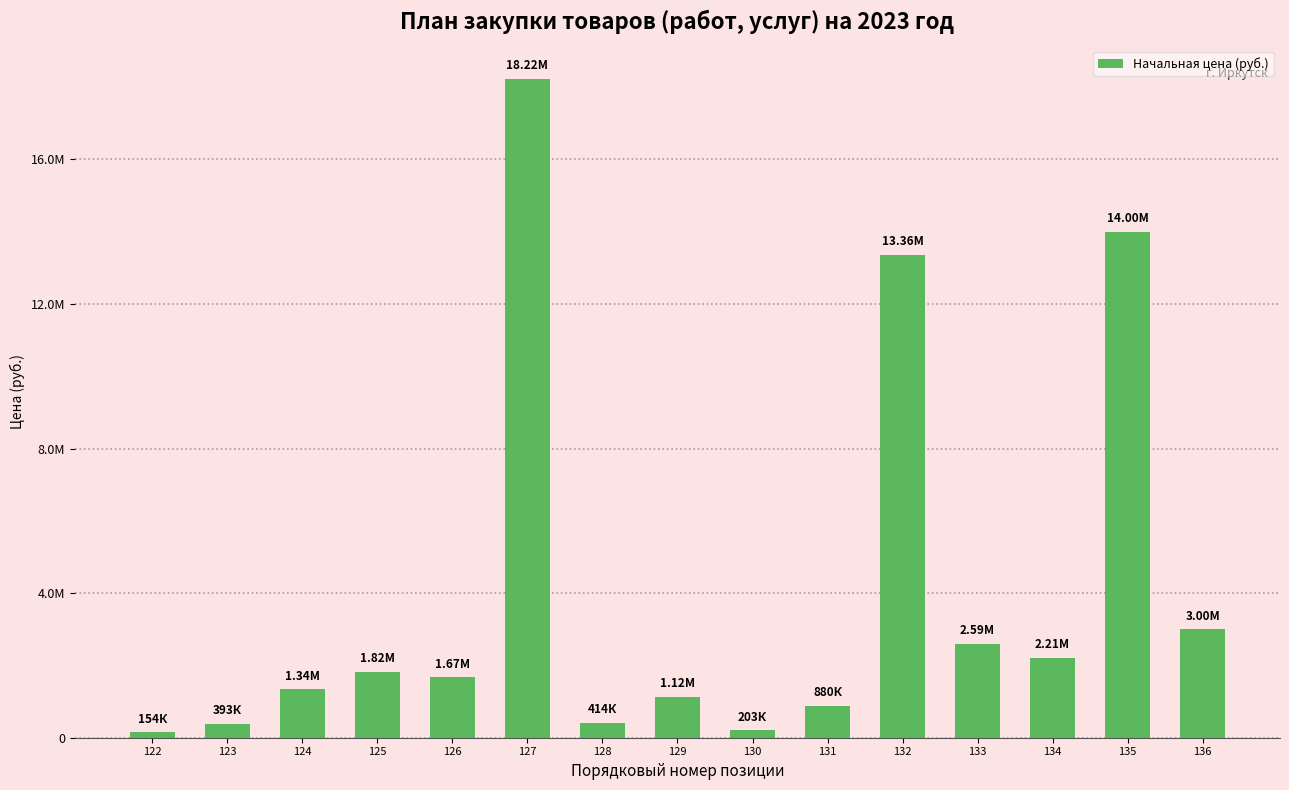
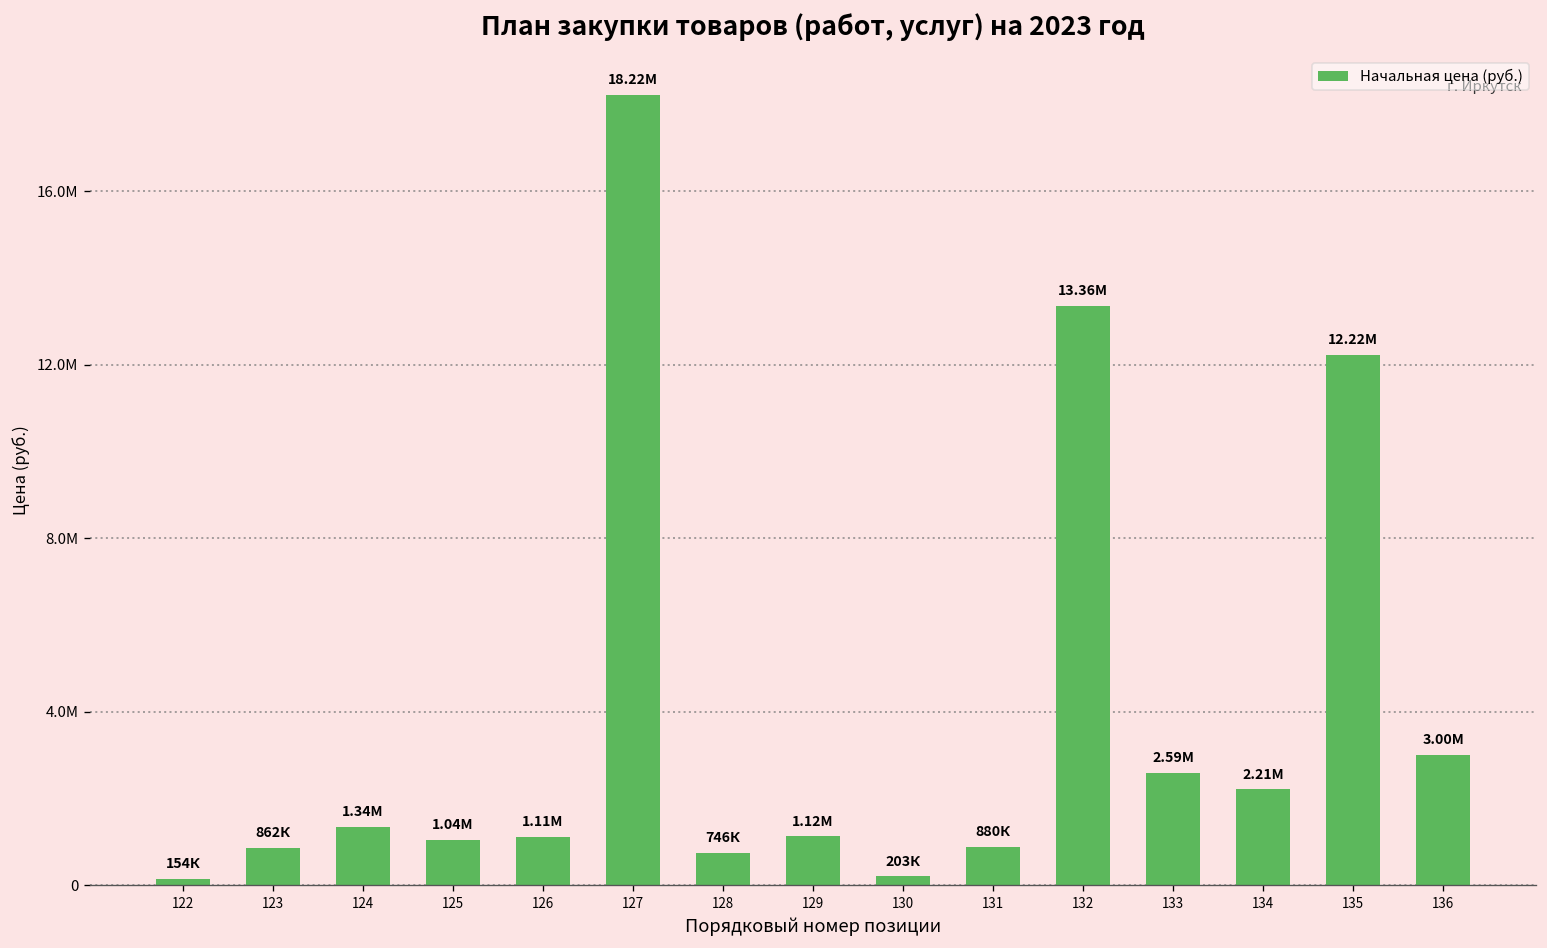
123: 393К -> 862К
125: 1.82М -> 1.04М
126: 1.67М -> 1.11М
128: 414К -> 746К
135: 14.00М -> 12.22М
